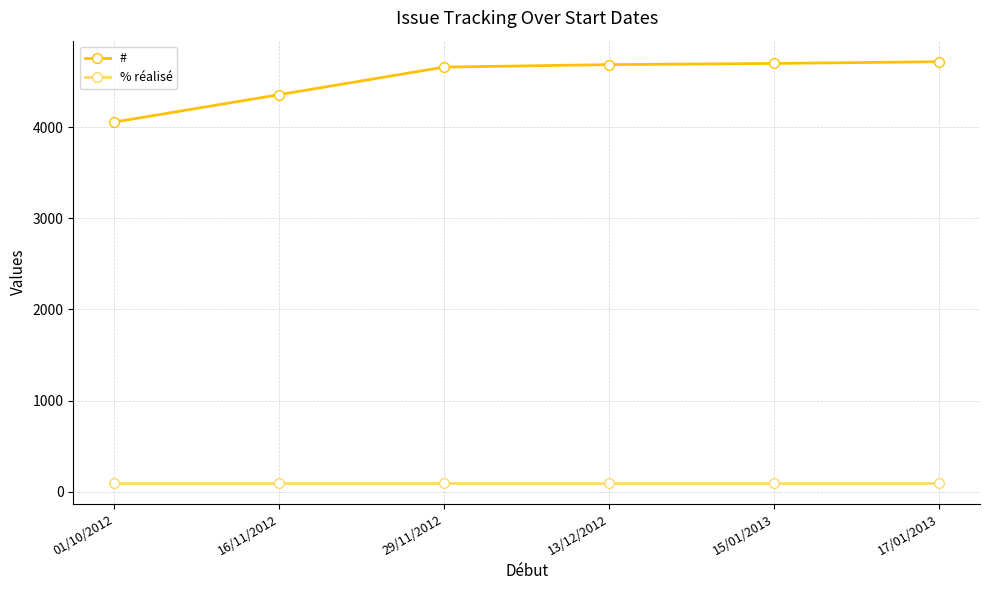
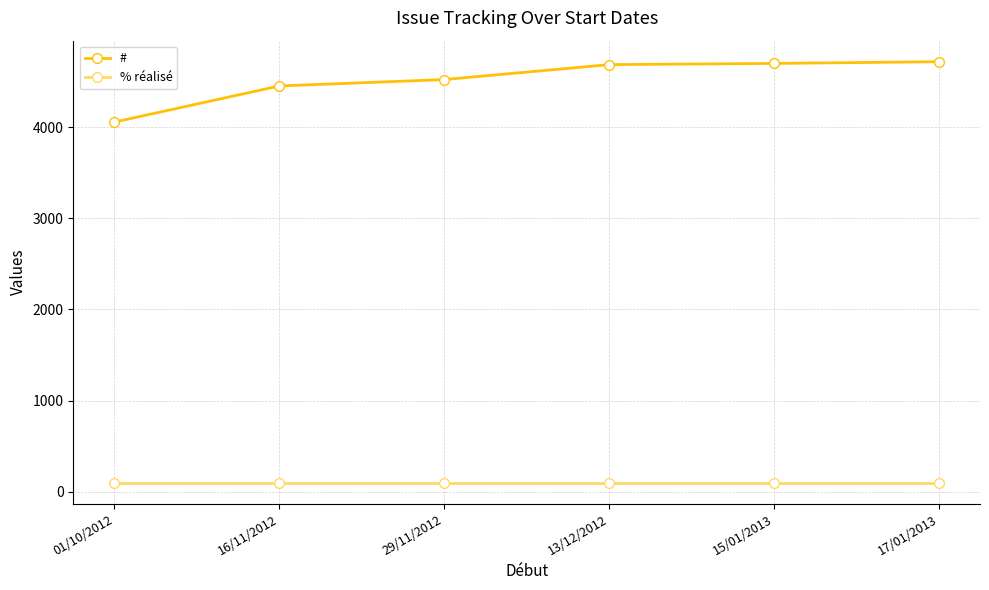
#, 16/11/2012: 4400 -> 4500
#, 29/11/2012: 4700 -> 4500
